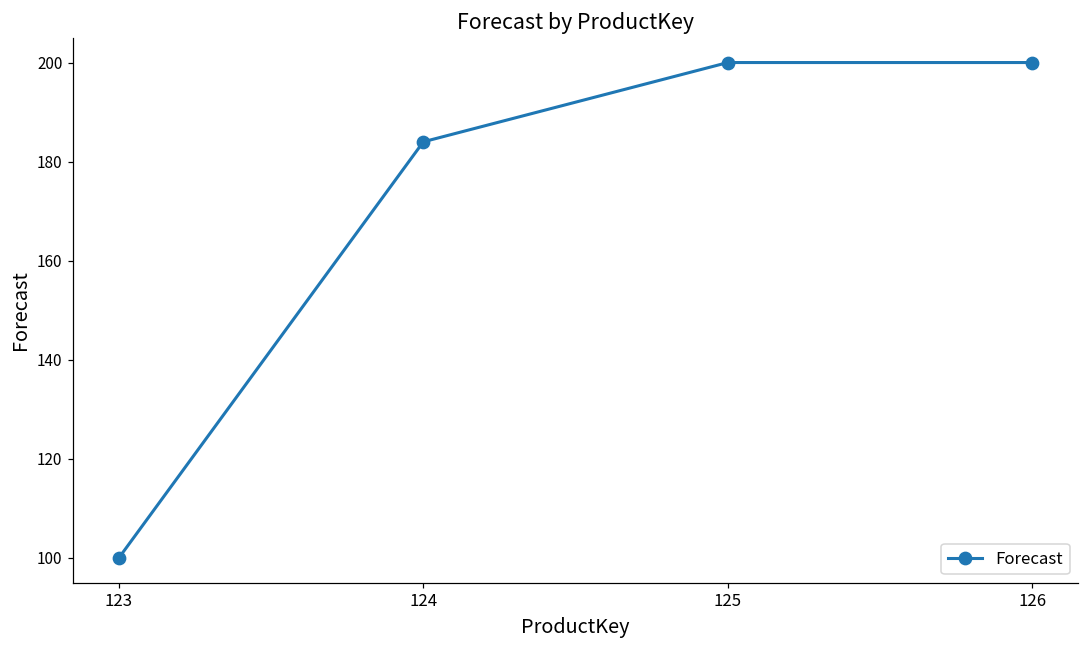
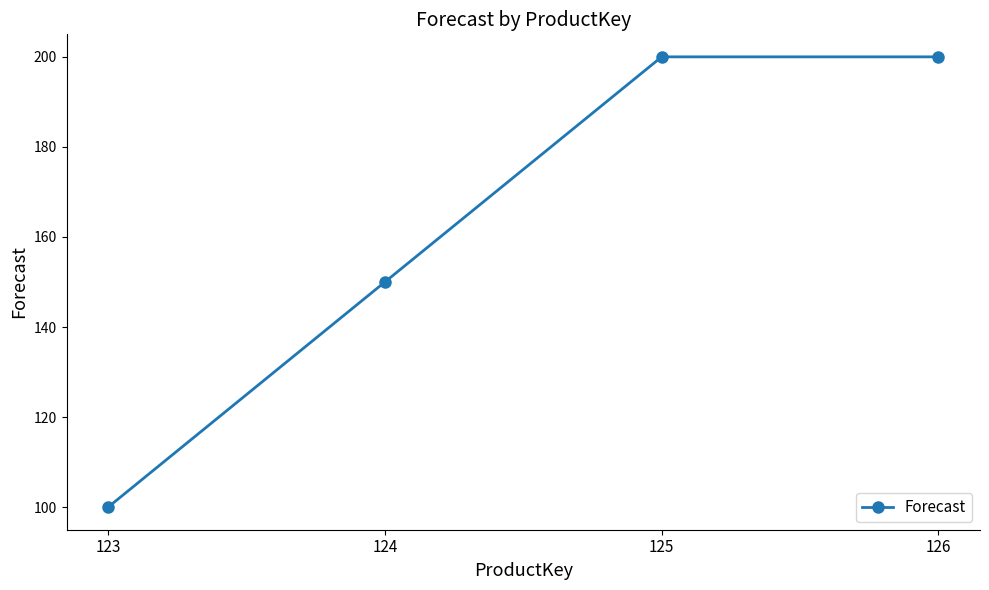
124: 184 -> 150
